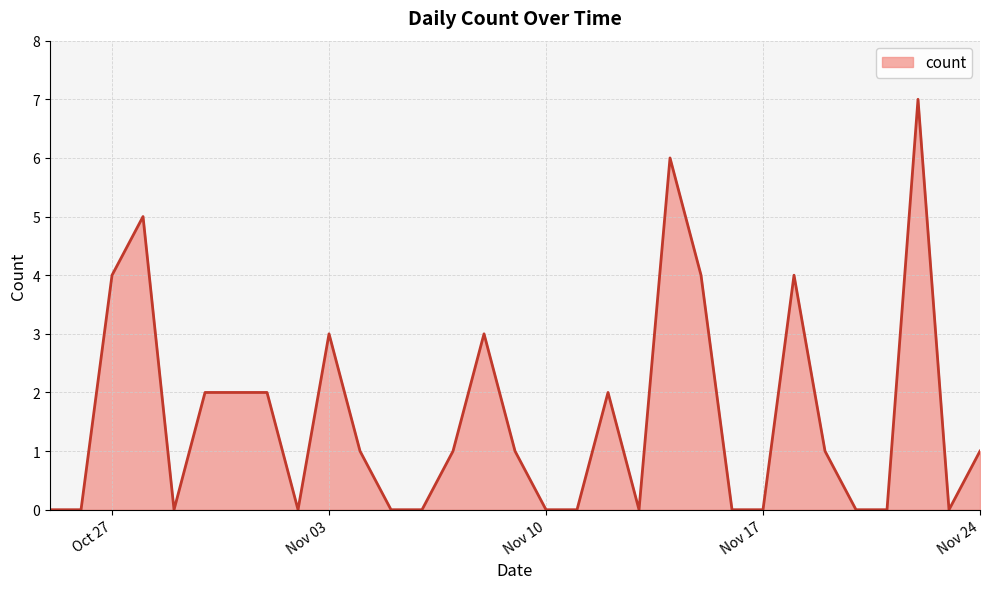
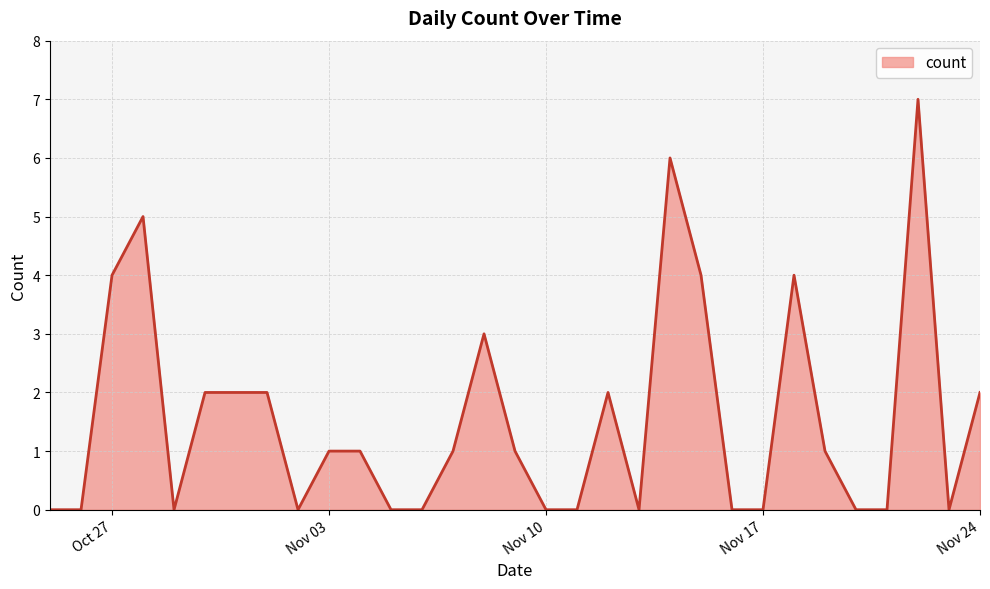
Nov 03: 3 -> 1
Nov 24: 1 -> 2
